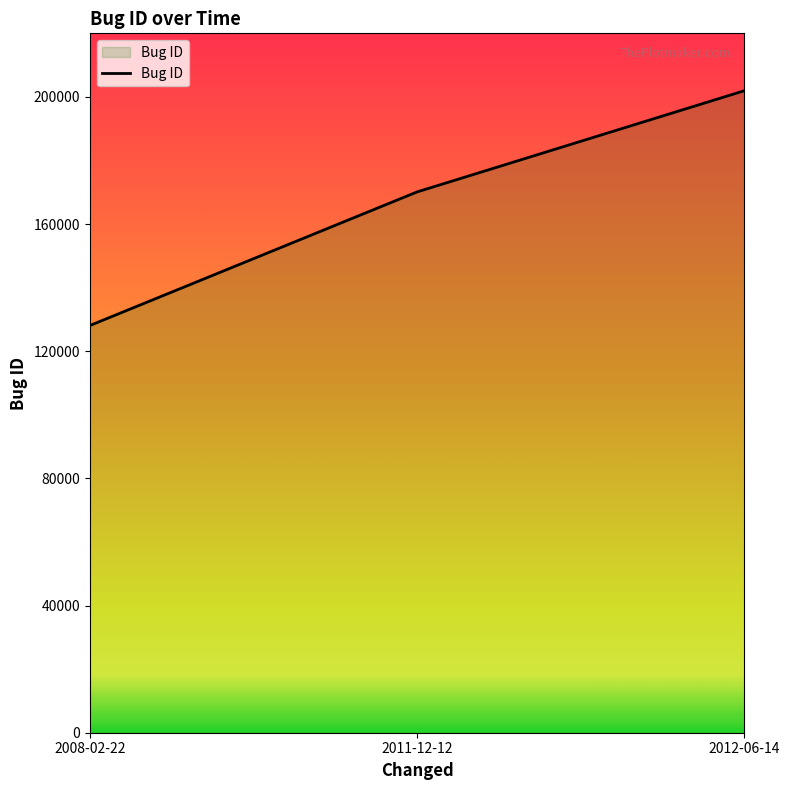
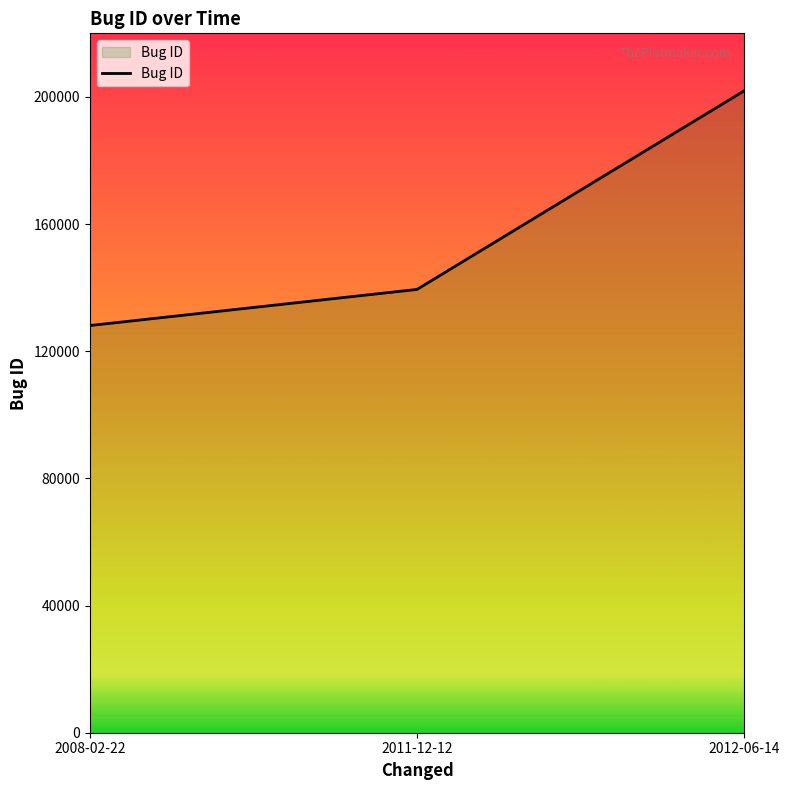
2011-12-12: 170000 -> 139000
